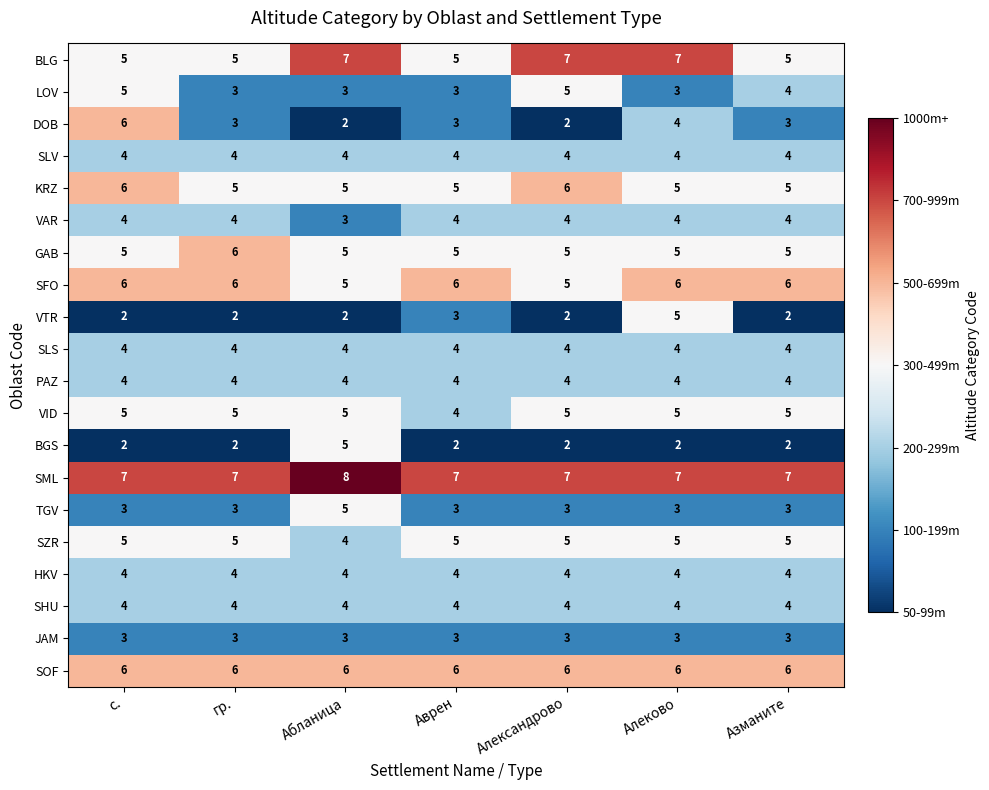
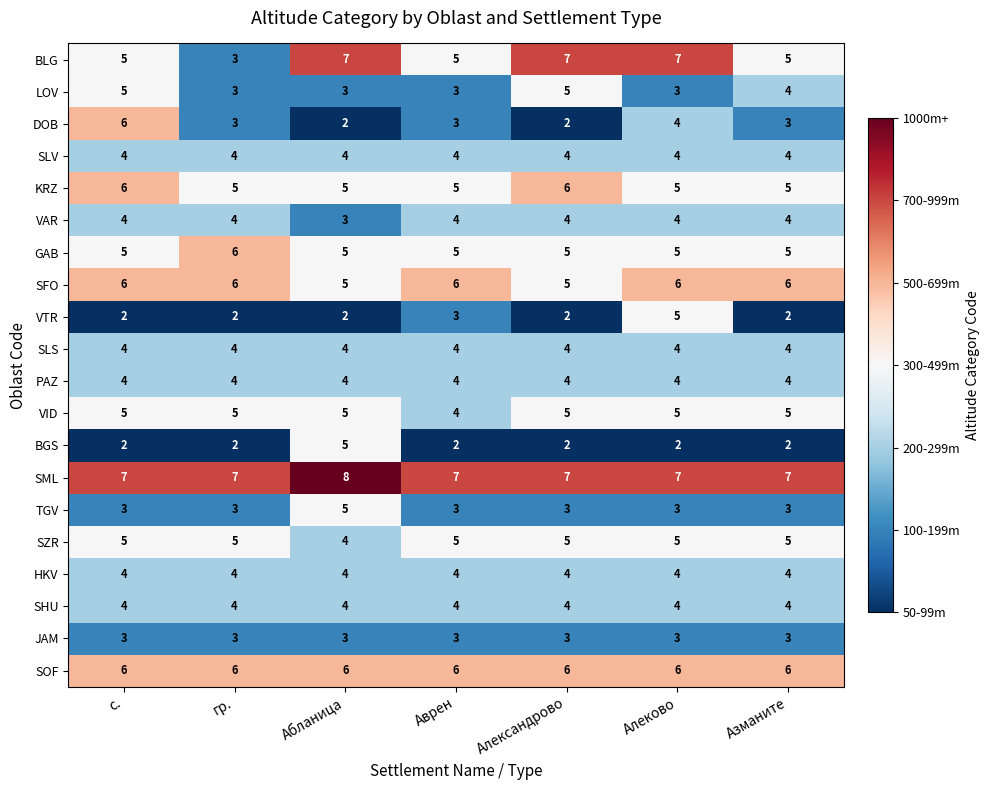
BLG, гр.: 5 -> 3
